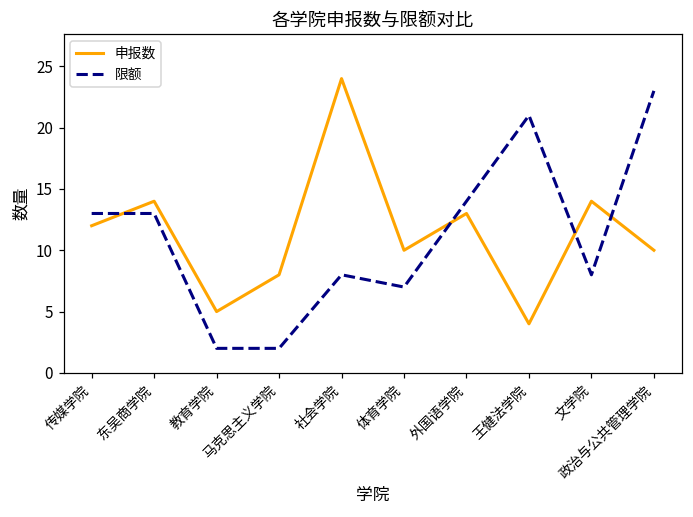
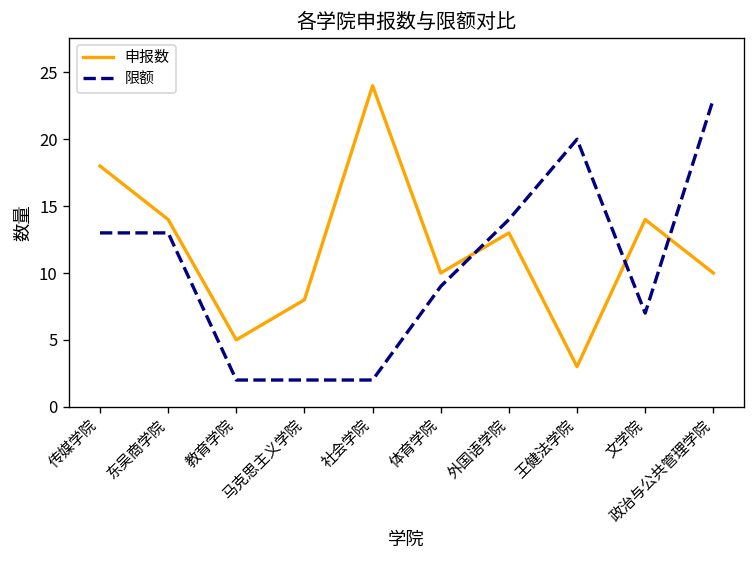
申报数, 传媒学院: 12 -> 18
限额, 社会学院: 8 -> 2
限额, 体育学院: 7 -> 9
申报数, 王健法学院: 4 -> 3
限额, 王健法学院: 21 -> 20
限额, 文学院: 8 -> 7
